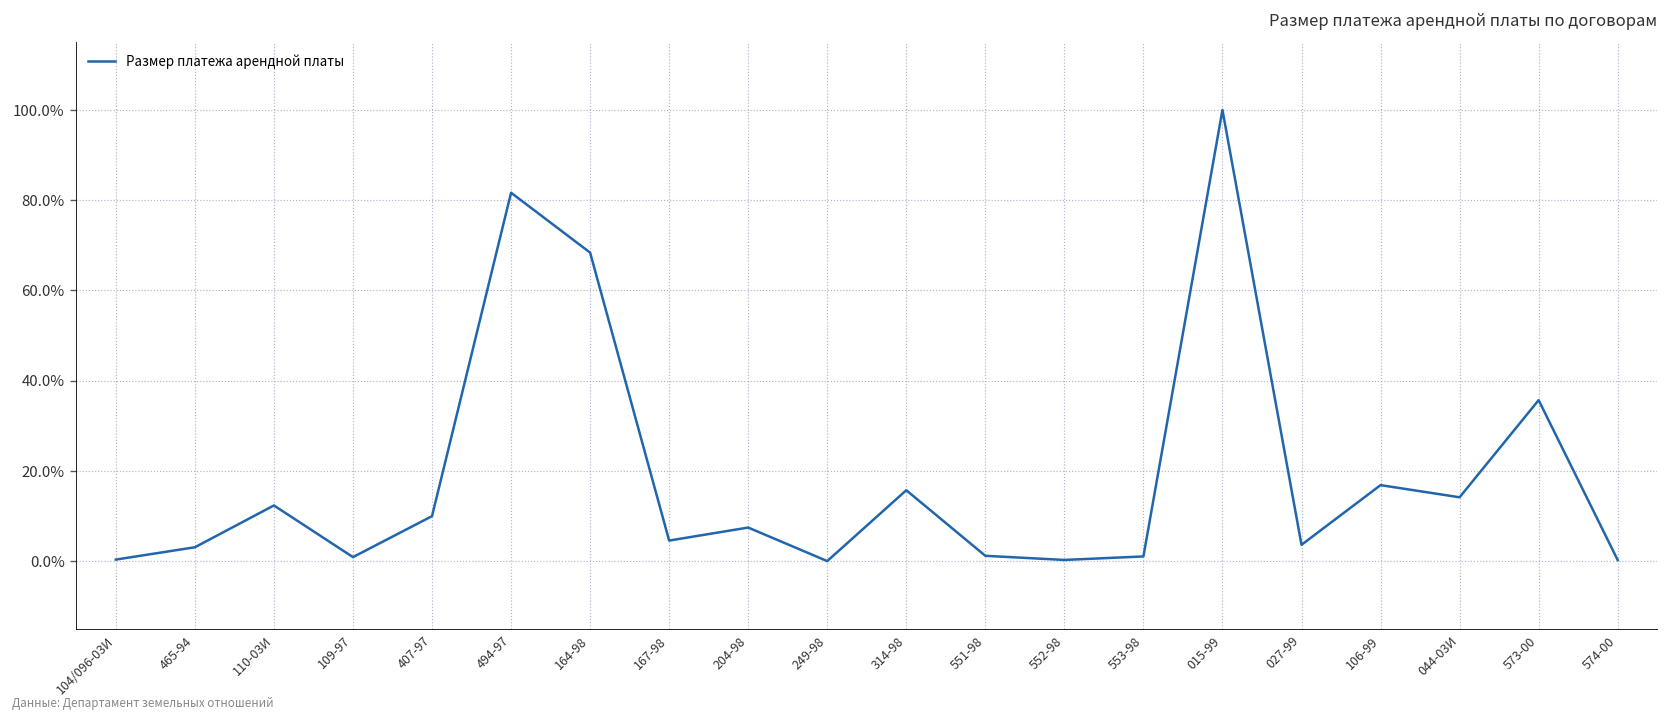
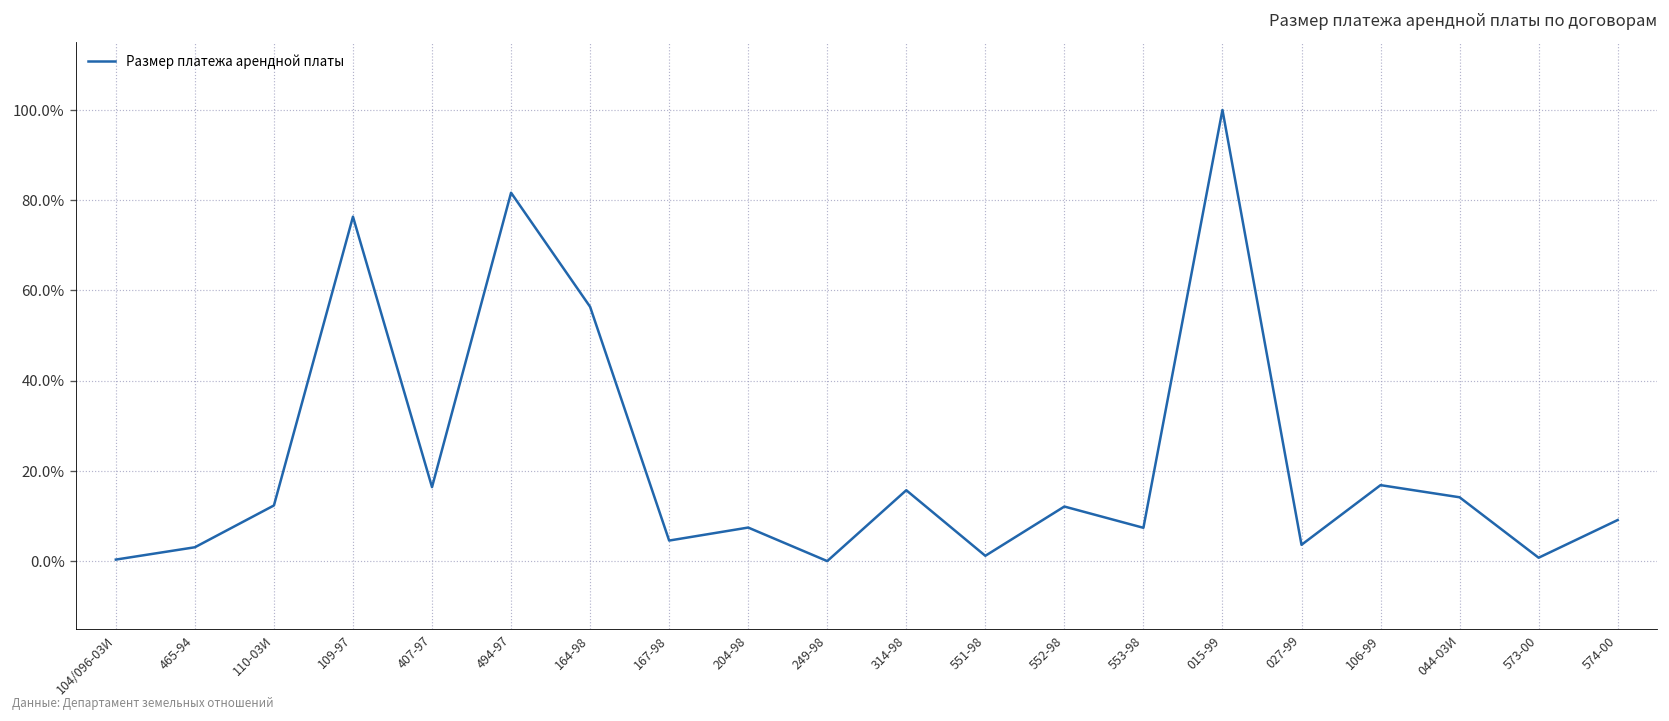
109-97: 1% -> 76%
407-97: 10% -> 16%
164-98: 68% -> 56%
552-98: 0% -> 12%
553-98: 1% -> 7%
573-00: 36% -> 1%
574-00: 0% -> 9%
